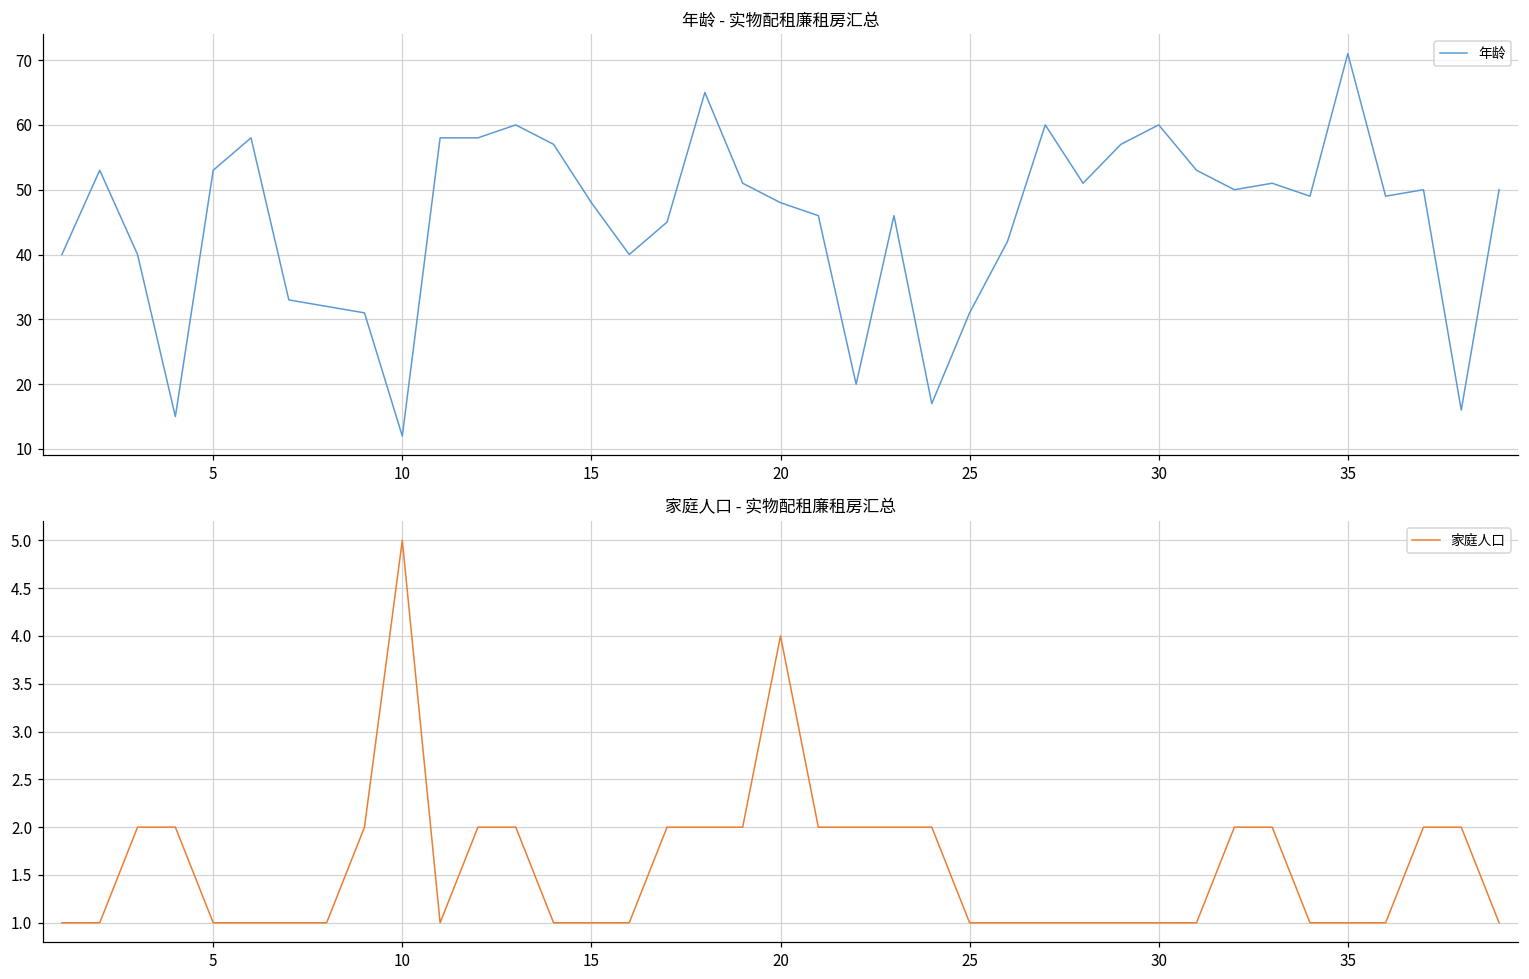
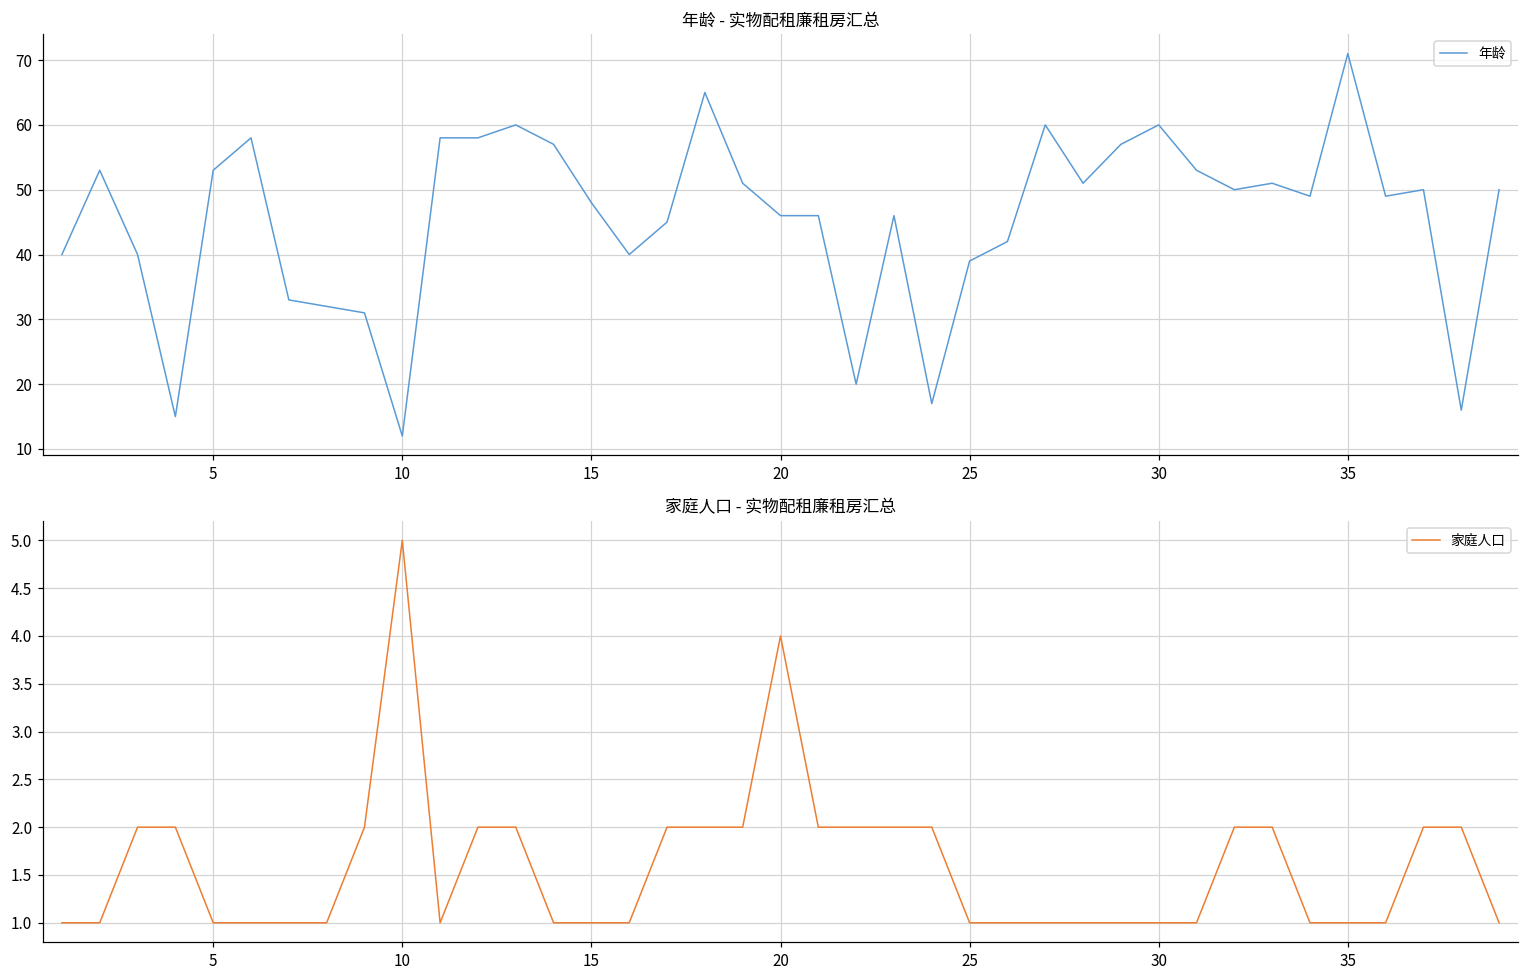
年龄 - 实物配租廉租房汇总, 20: 48 -> 46
年龄 - 实物配租廉租房汇总, 25: 31 -> 39
